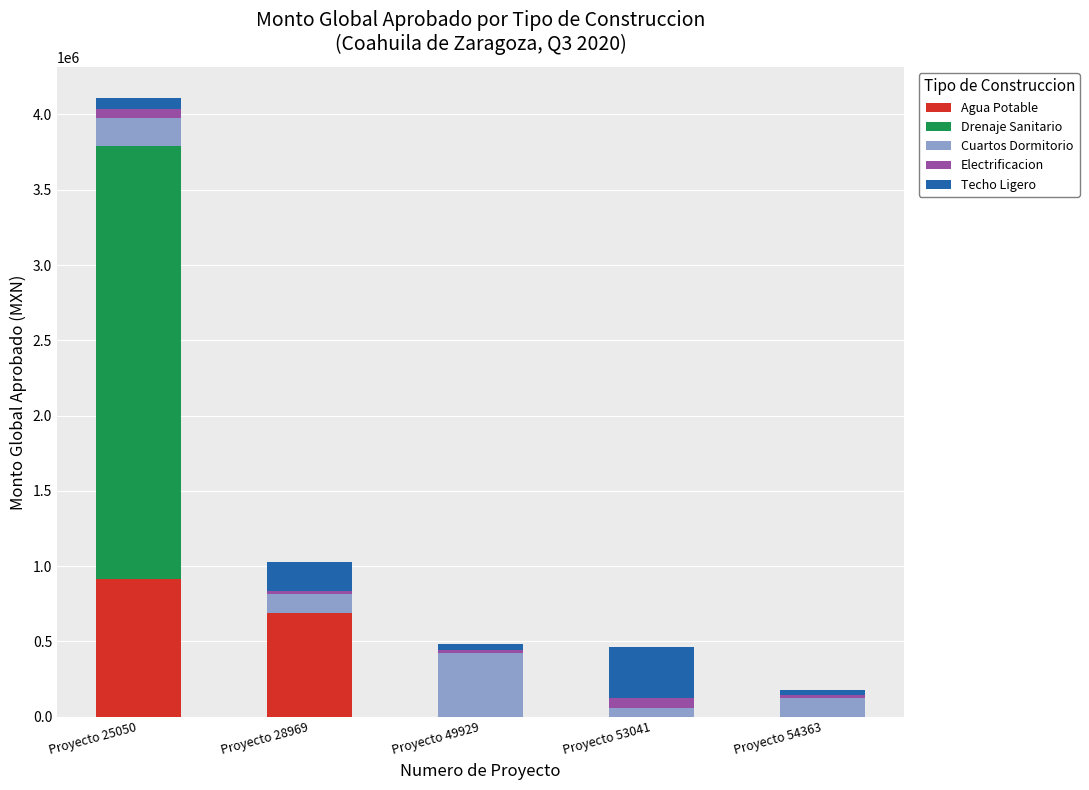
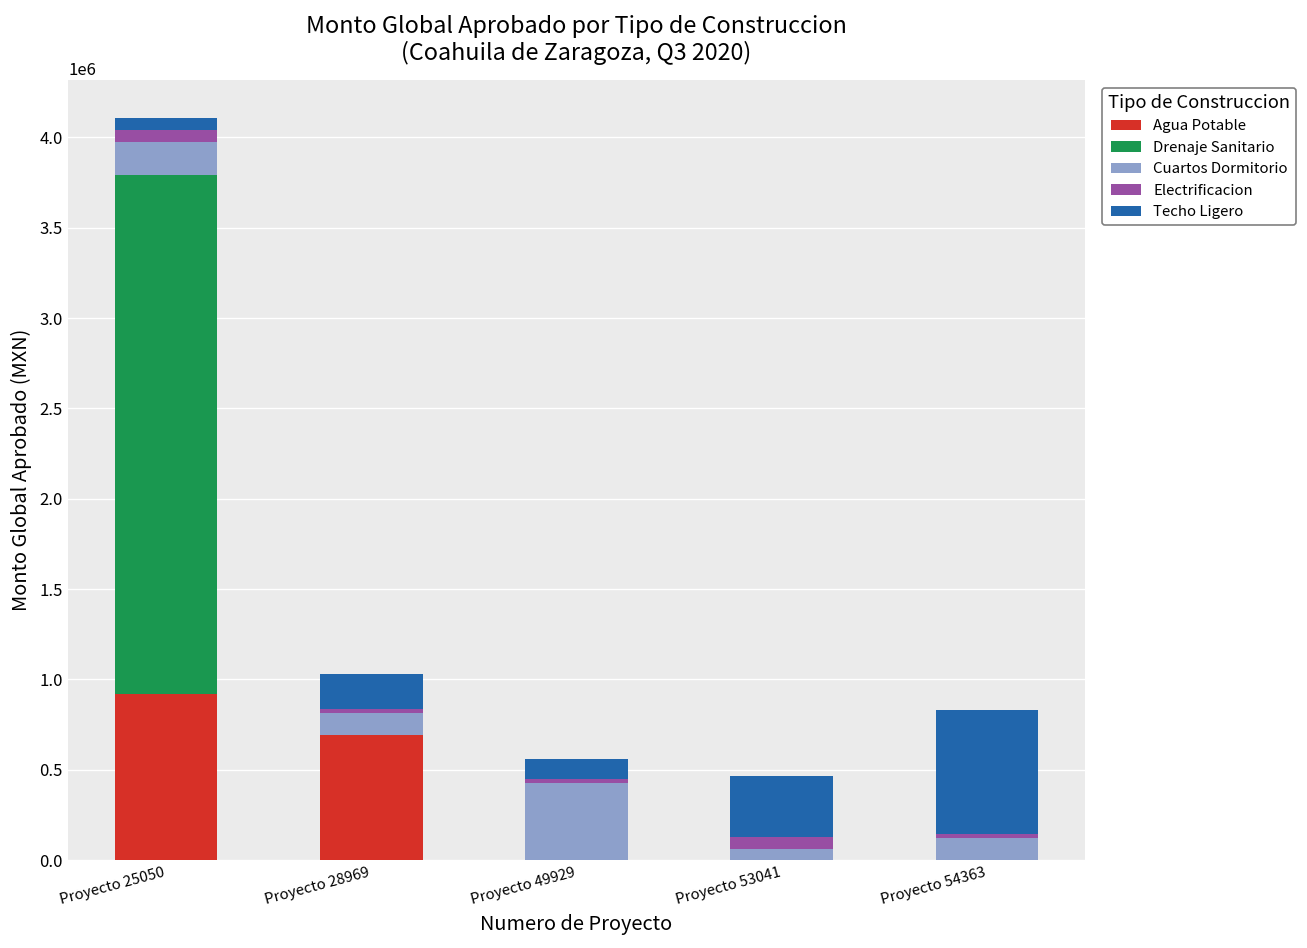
Techo Ligero, Proyecto 49929: 40000 -> 110000
Techo Ligero, Proyecto 54363: 40000 -> 690000
